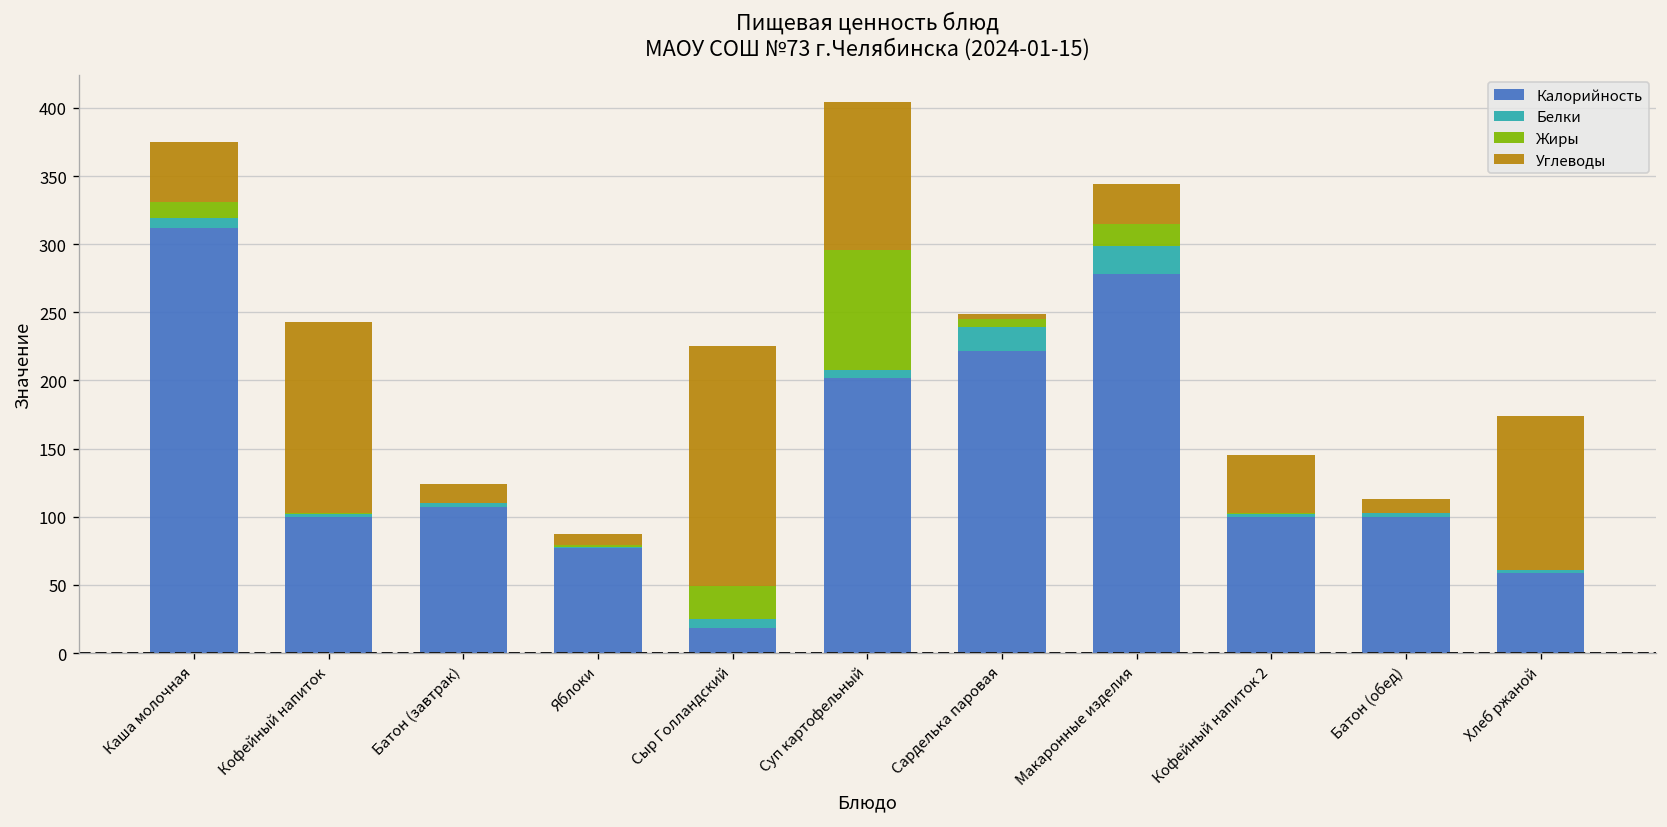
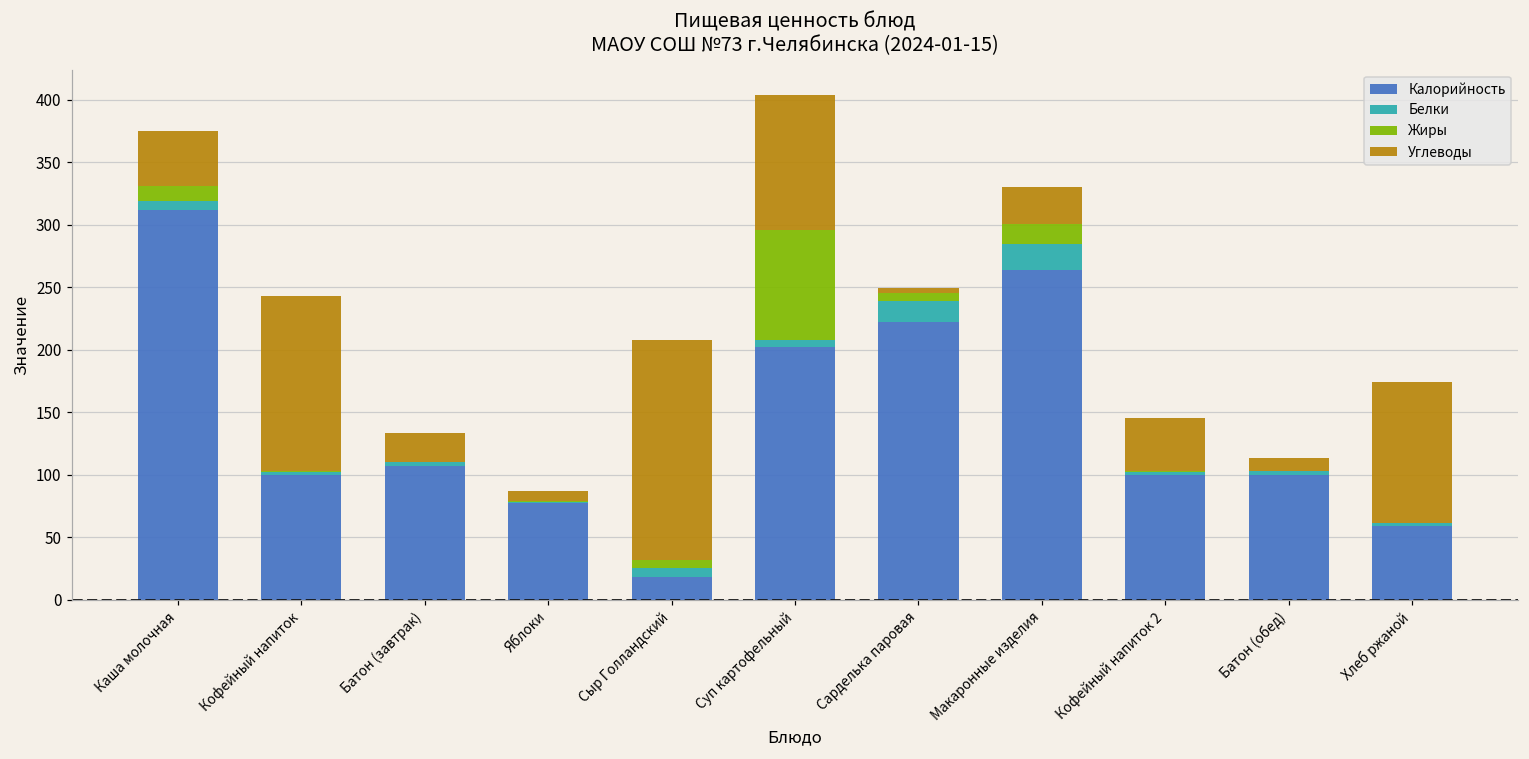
Углеводы, Батон (завтрак): 14 -> 23
Жиры, Сыр Голландский: 24 -> 7
Калорийность, Макаронные изделия: 278 -> 264
